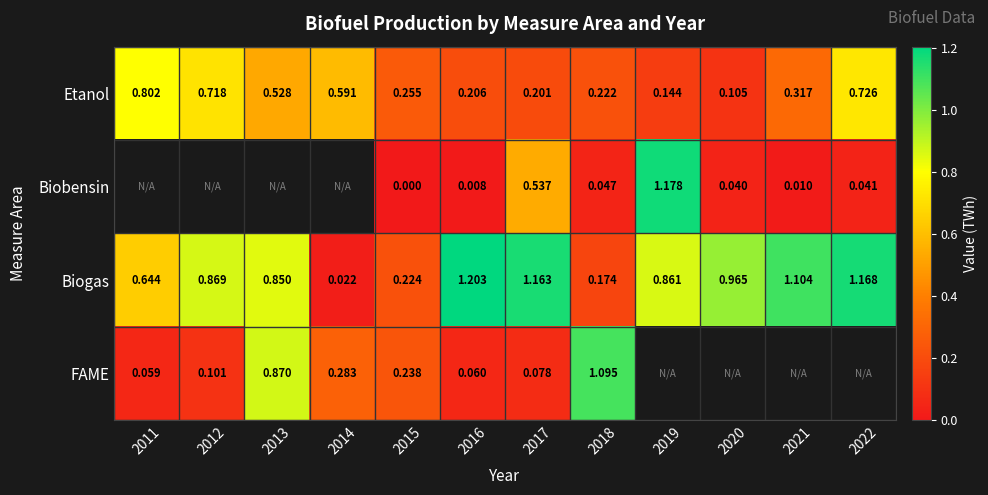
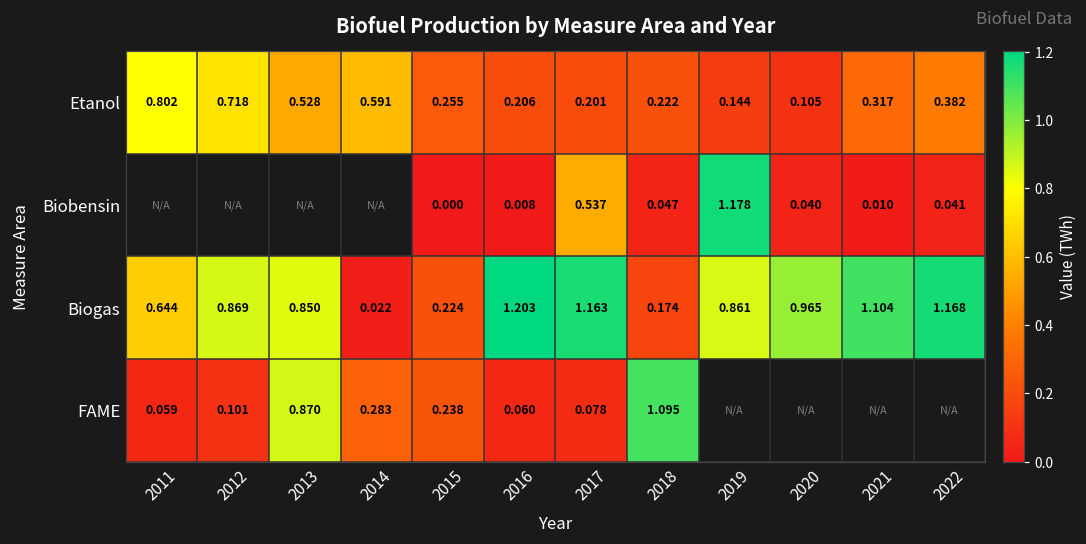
Etanol, 2022: 0.726 -> 0.382
